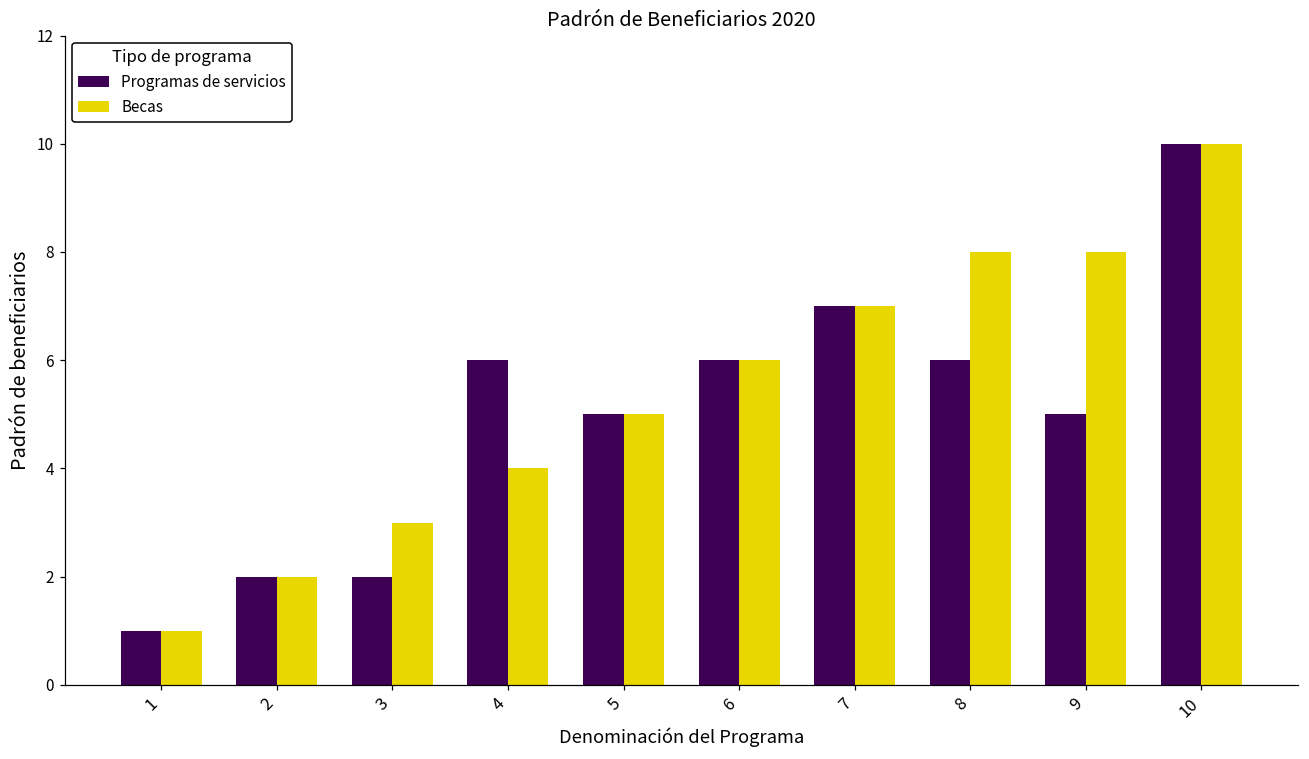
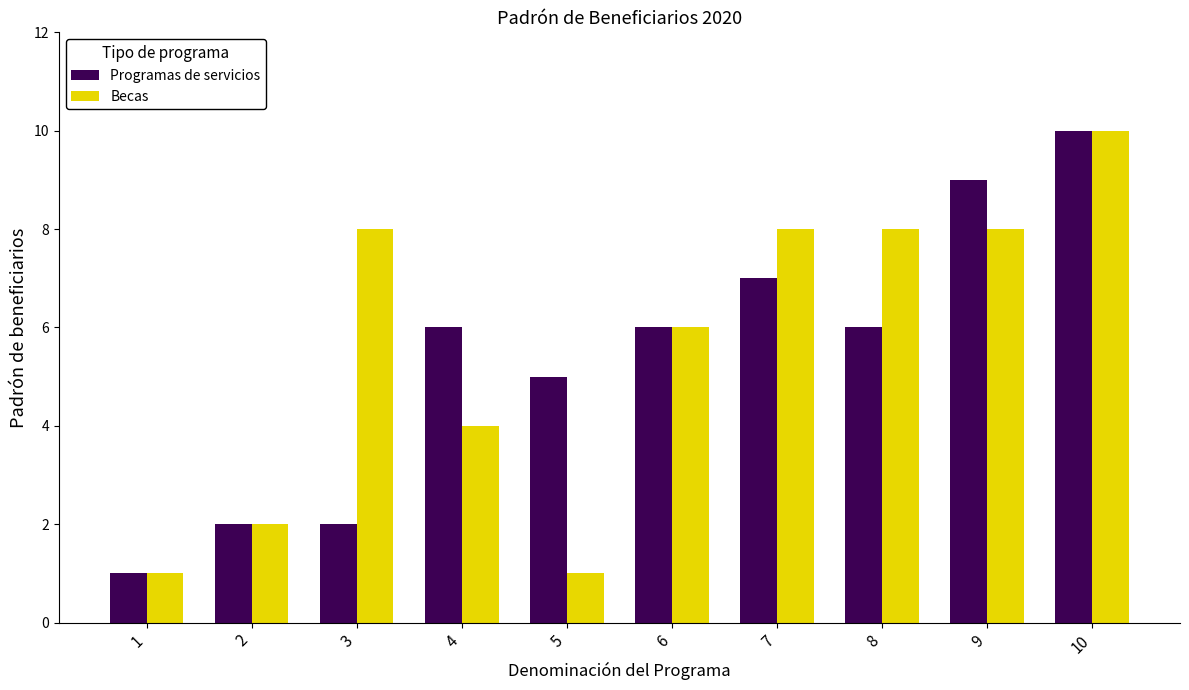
Becas, 3: 3 -> 8
Becas, 5: 5 -> 1
Becas, 7: 7 -> 8
Programas de servicios, 9: 5 -> 9
